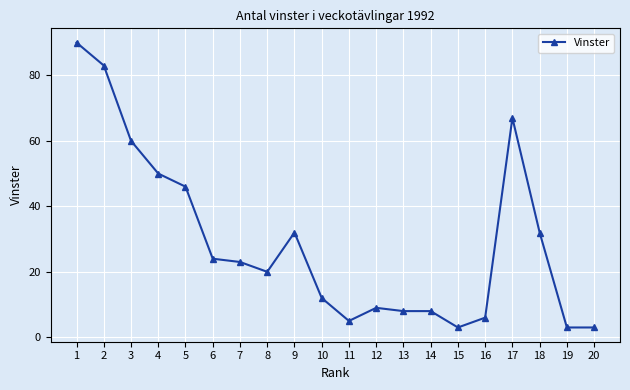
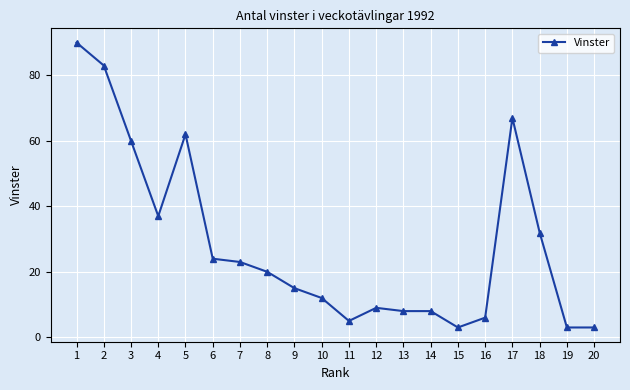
4: 50 -> 37
5: 46 -> 62
9: 32 -> 15
